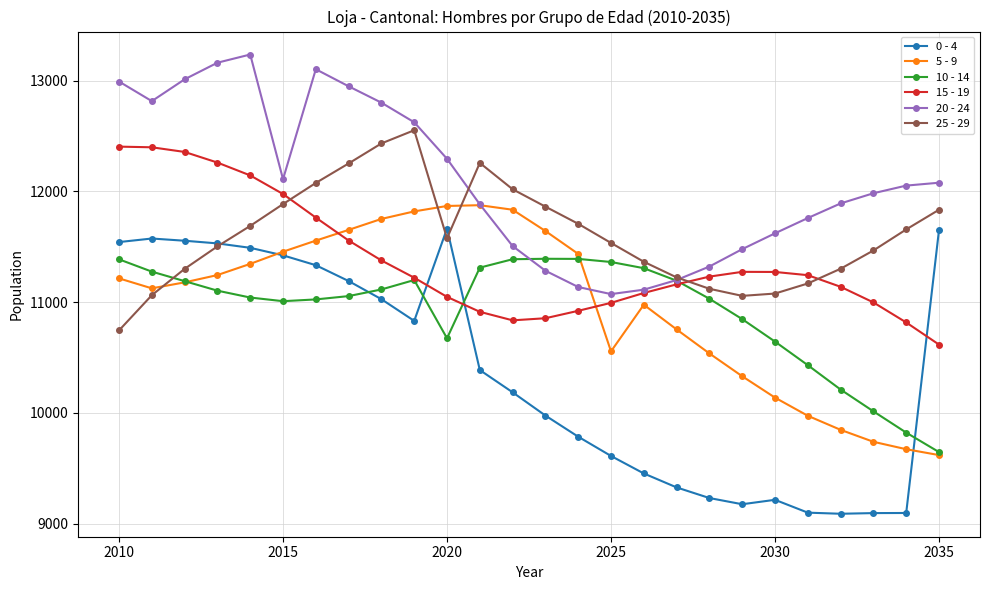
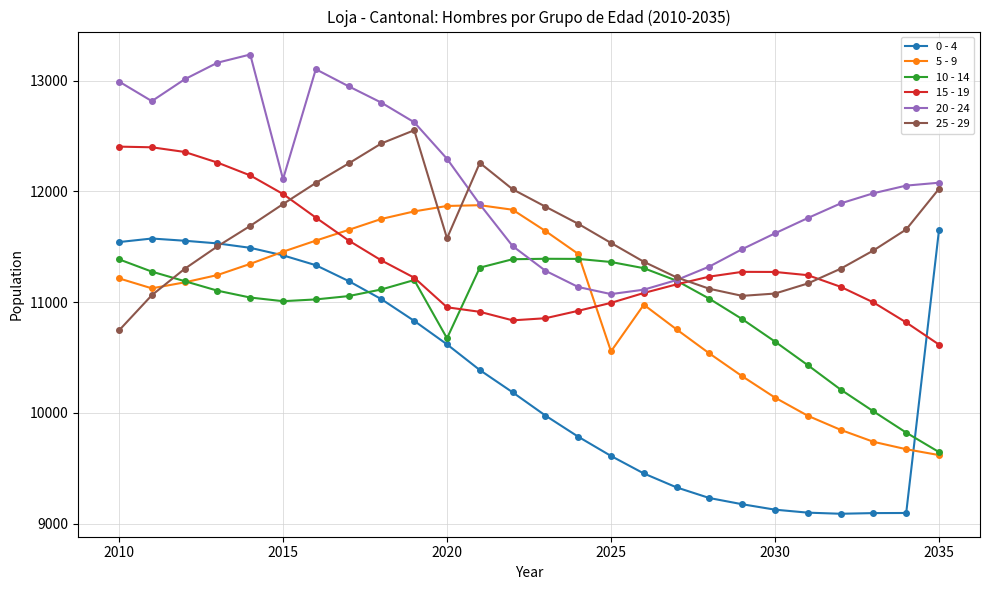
0 - 4, 2020: 11670 -> 10620
15 - 19, 2020: 11050 -> 10950
0 - 4, 2030: 9220 -> 9130
25 - 29, 2035: 11840 -> 12020
